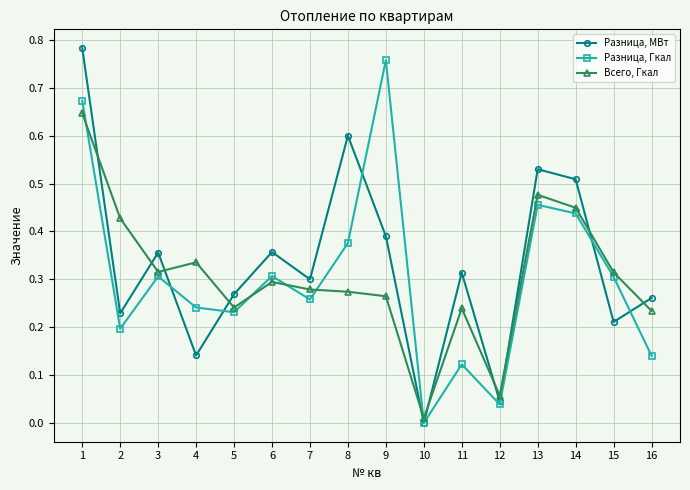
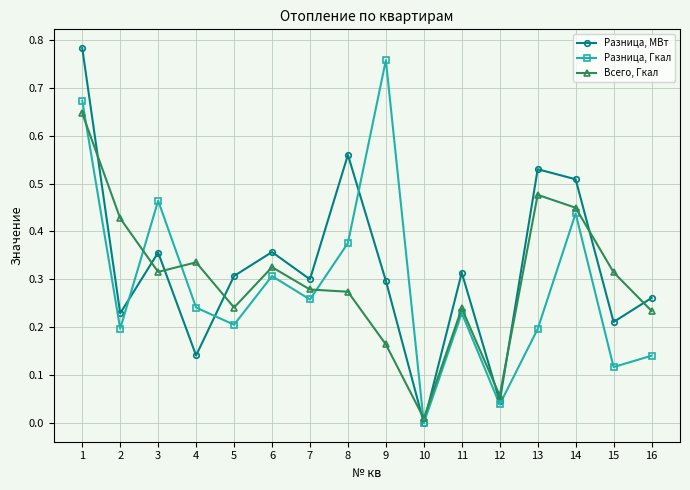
Разница, Гкал, 3: 0.31 -> 0.46
Разница, МВт, 5: 0.27 -> 0.31
Разница, Гкал, 5: 0.23 -> 0.21
Всего, Гкал, 6: 0.29 -> 0.33
Разница, МВт, 8: 0.60 -> 0.56
Разница, МВт, 9: 0.39 -> 0.30
Всего, Гкал, 9: 0.26 -> 0.16
Разница, Гкал, 11: 0.12 -> 0.23
Разница, Гкал, 13: 0.46 -> 0.20
Разница, Гкал, 15: 0.31 -> 0.12
